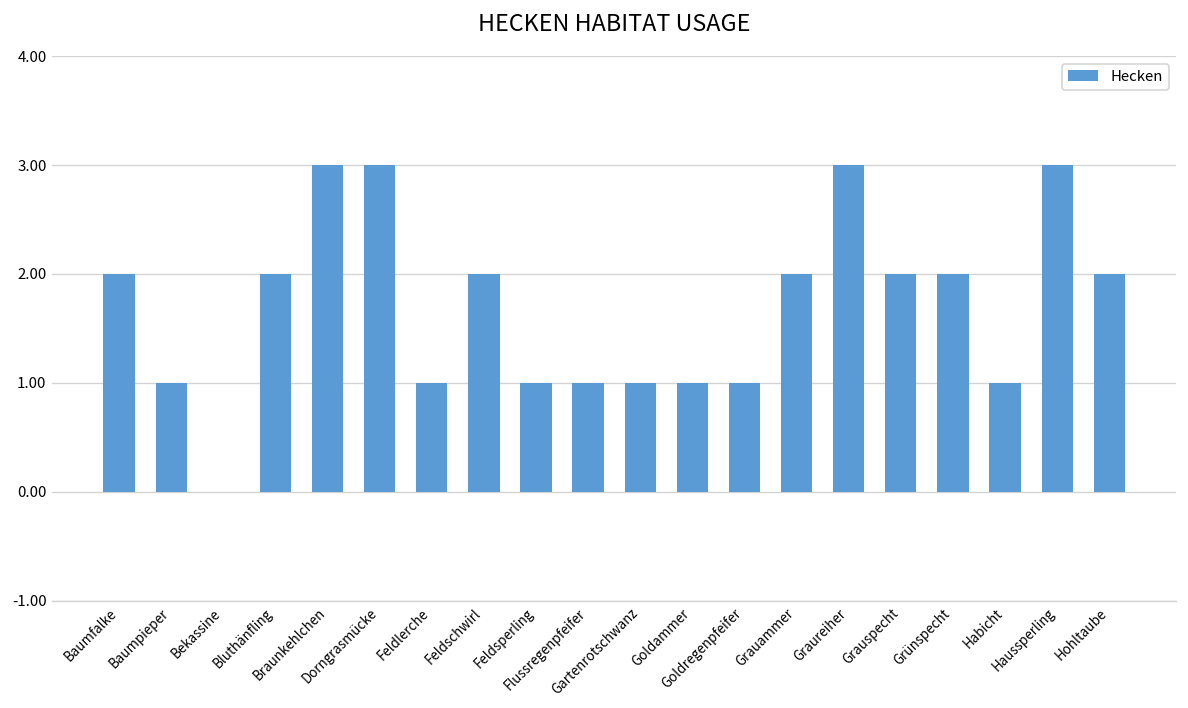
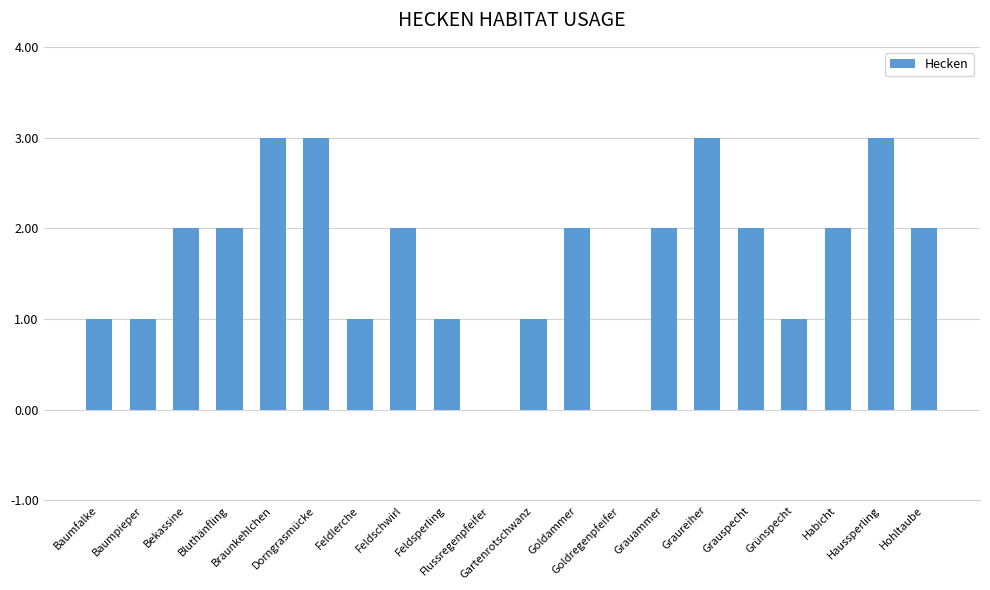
Baumfalke: 2 -> 1
Bekassine: 0 -> 2
Flussregenpfeifer: 1 -> 0
Goldammer: 1 -> 2
Goldregenpfeifer: 1 -> 0
Grünspecht: 2 -> 1
Habicht: 1 -> 2
